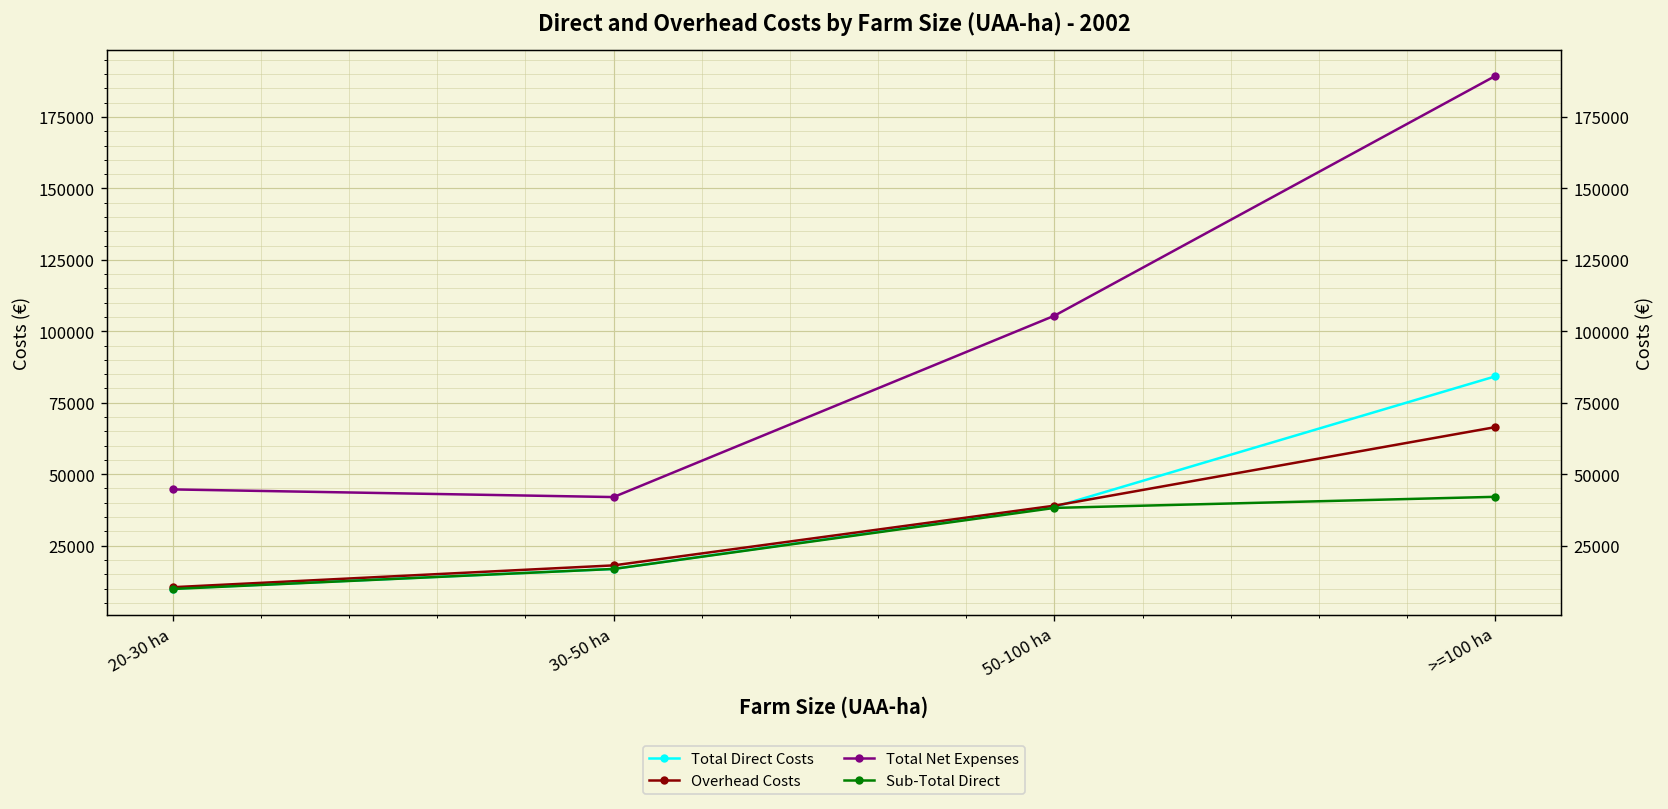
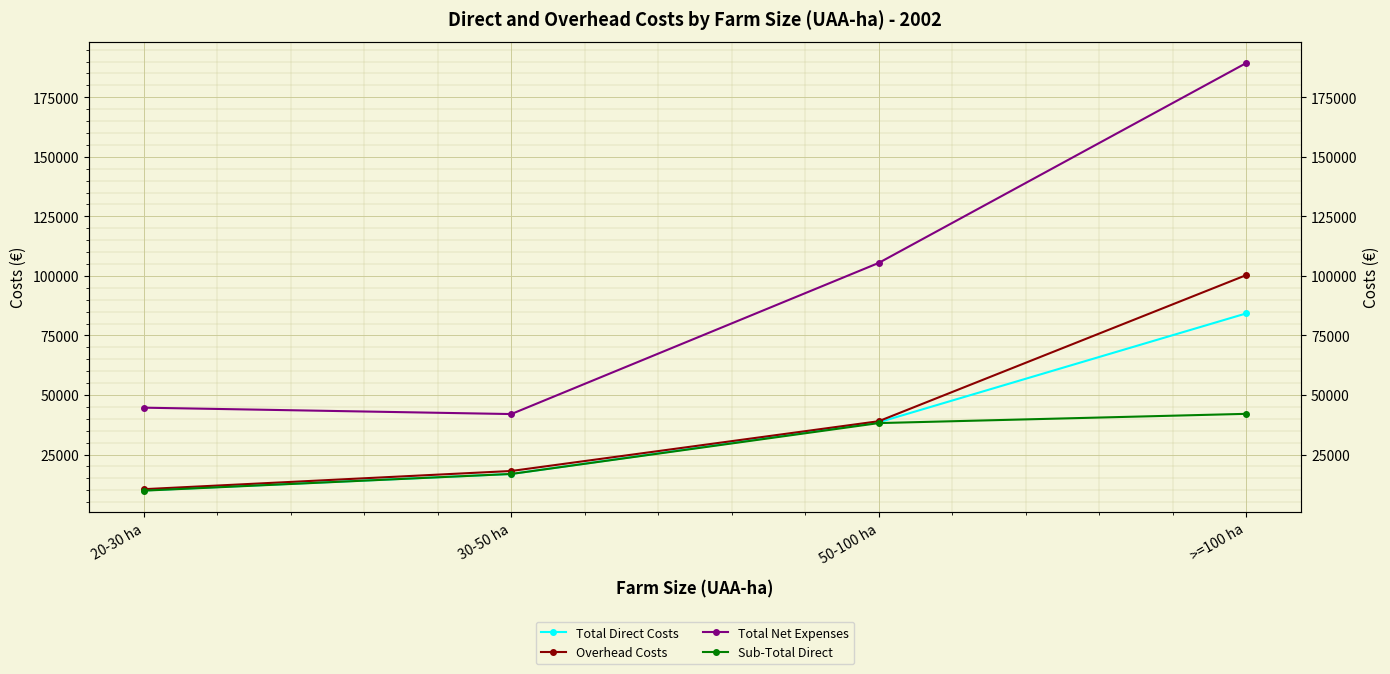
Overhead Costs, >=100 ha: 66000 -> 100000
